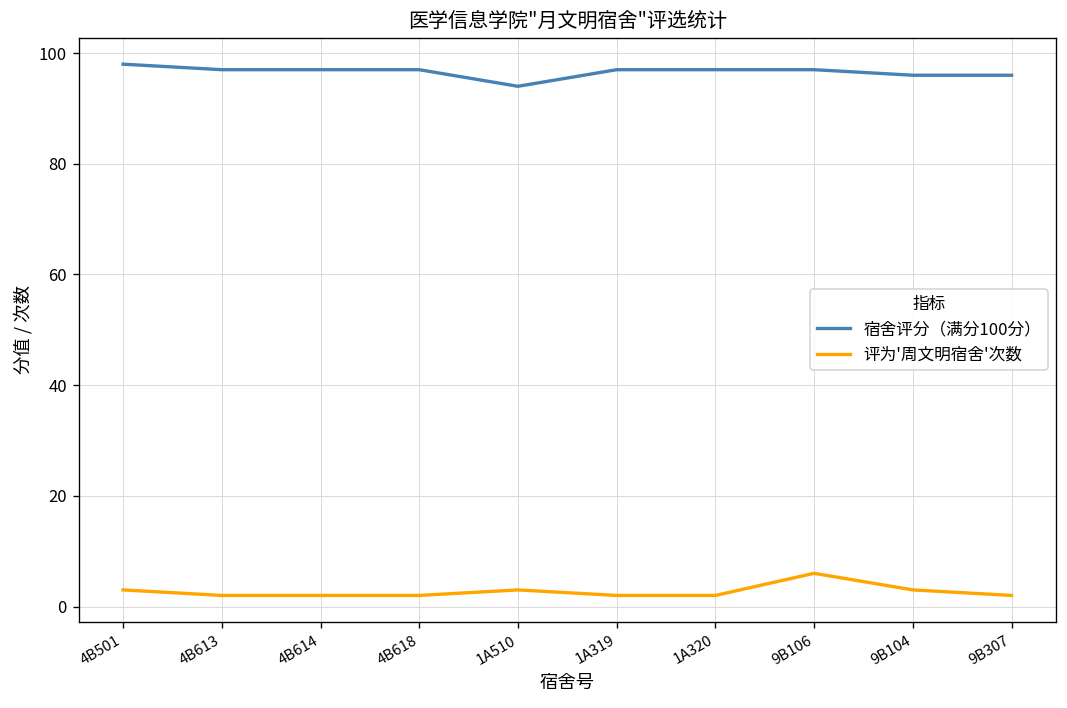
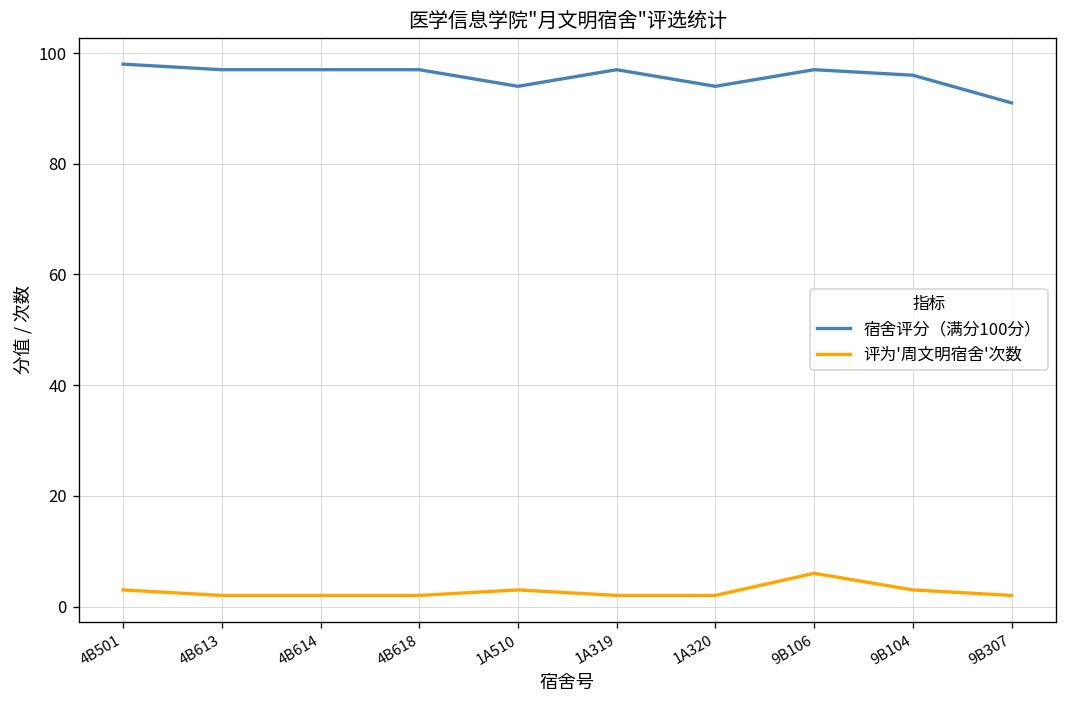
宿舍评分（满分100分）, 1A320: 97 -> 94
宿舍评分（满分100分）, 9B307: 96 -> 91
